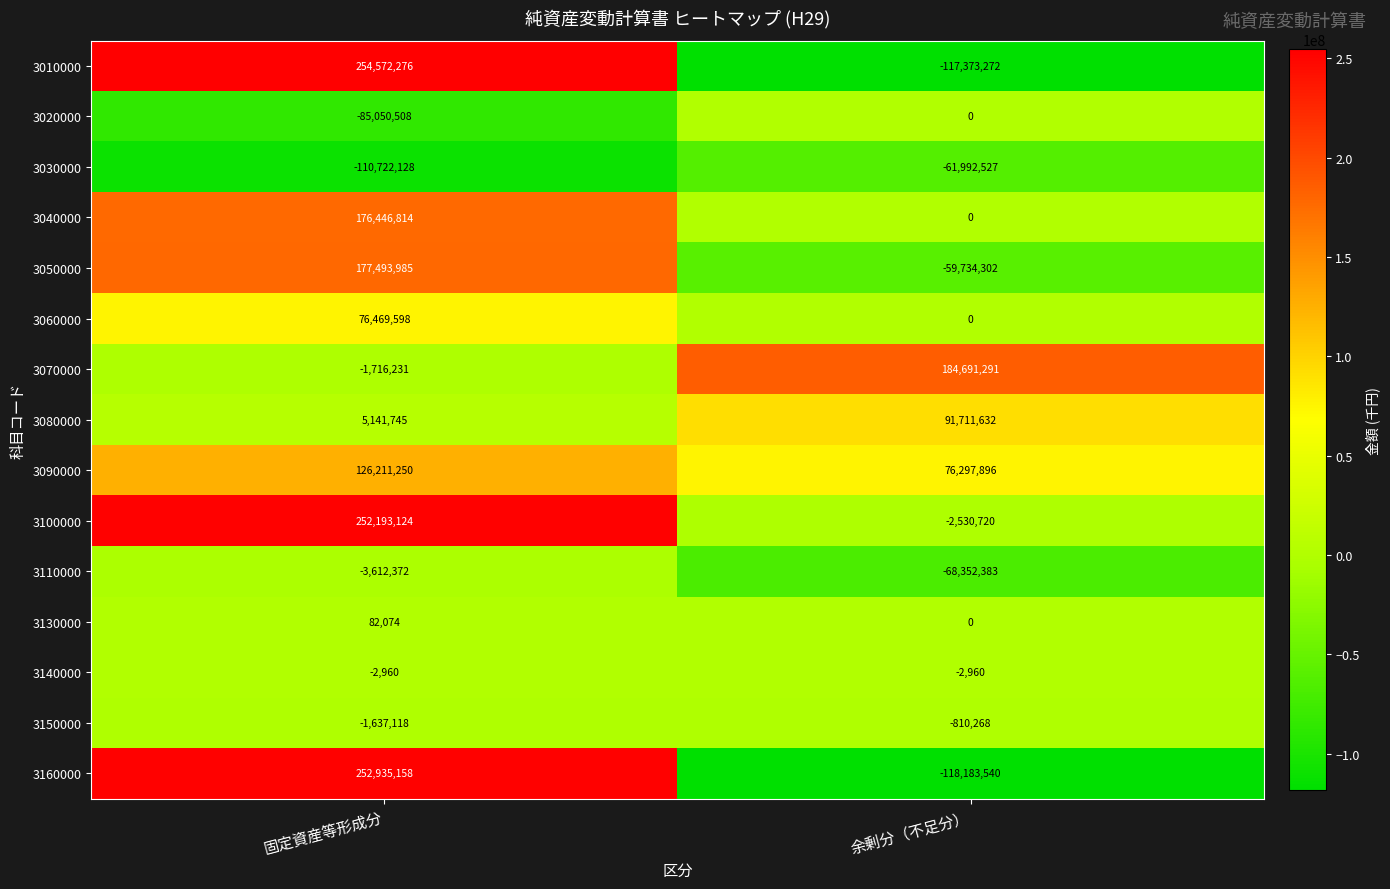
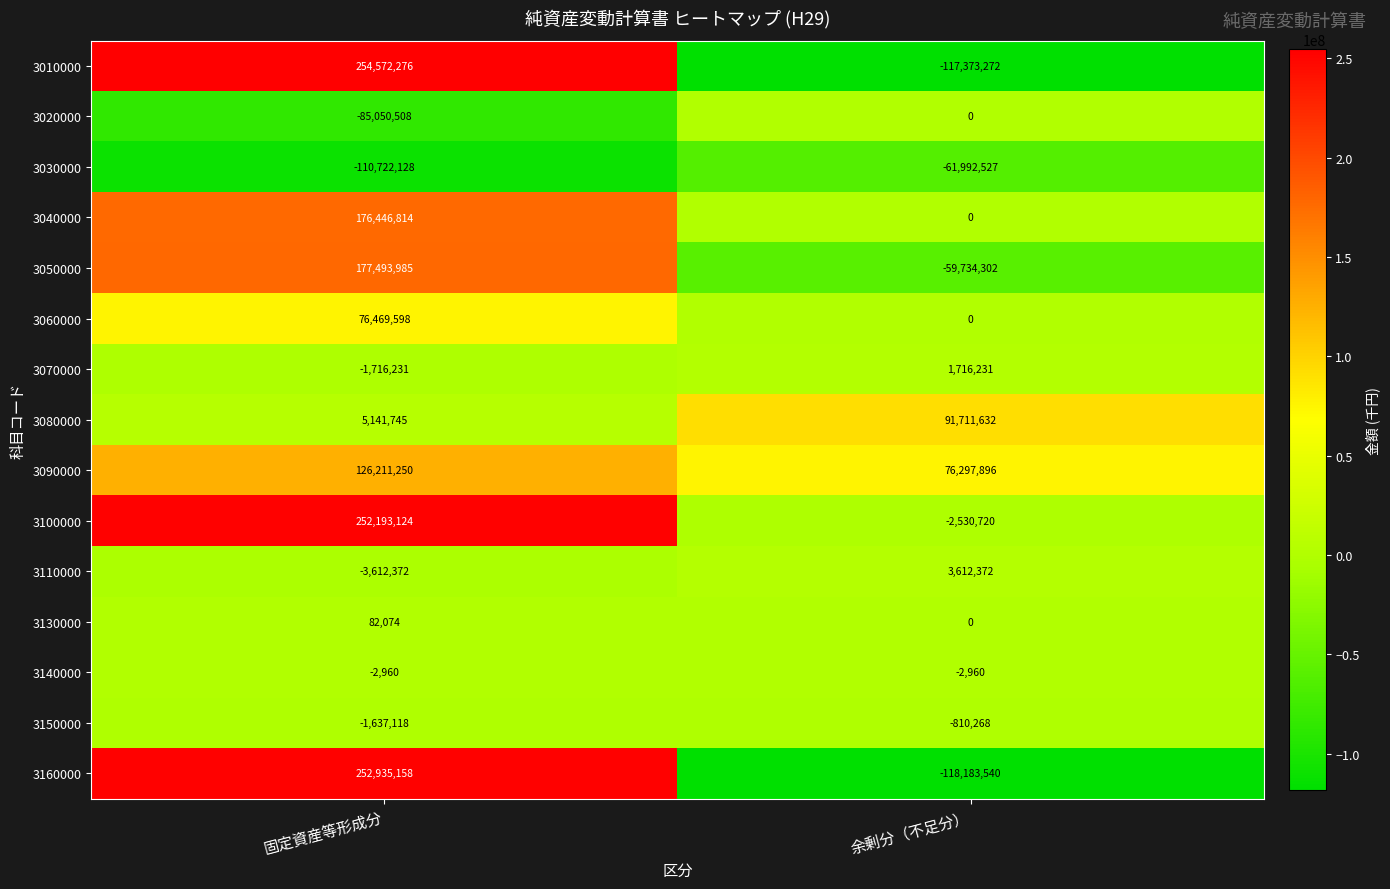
3070000, 余剰分（不足分）: 184,691,291 -> 1,716,231
3110000, 余剰分（不足分）: -68,352,383 -> 3,612,372
